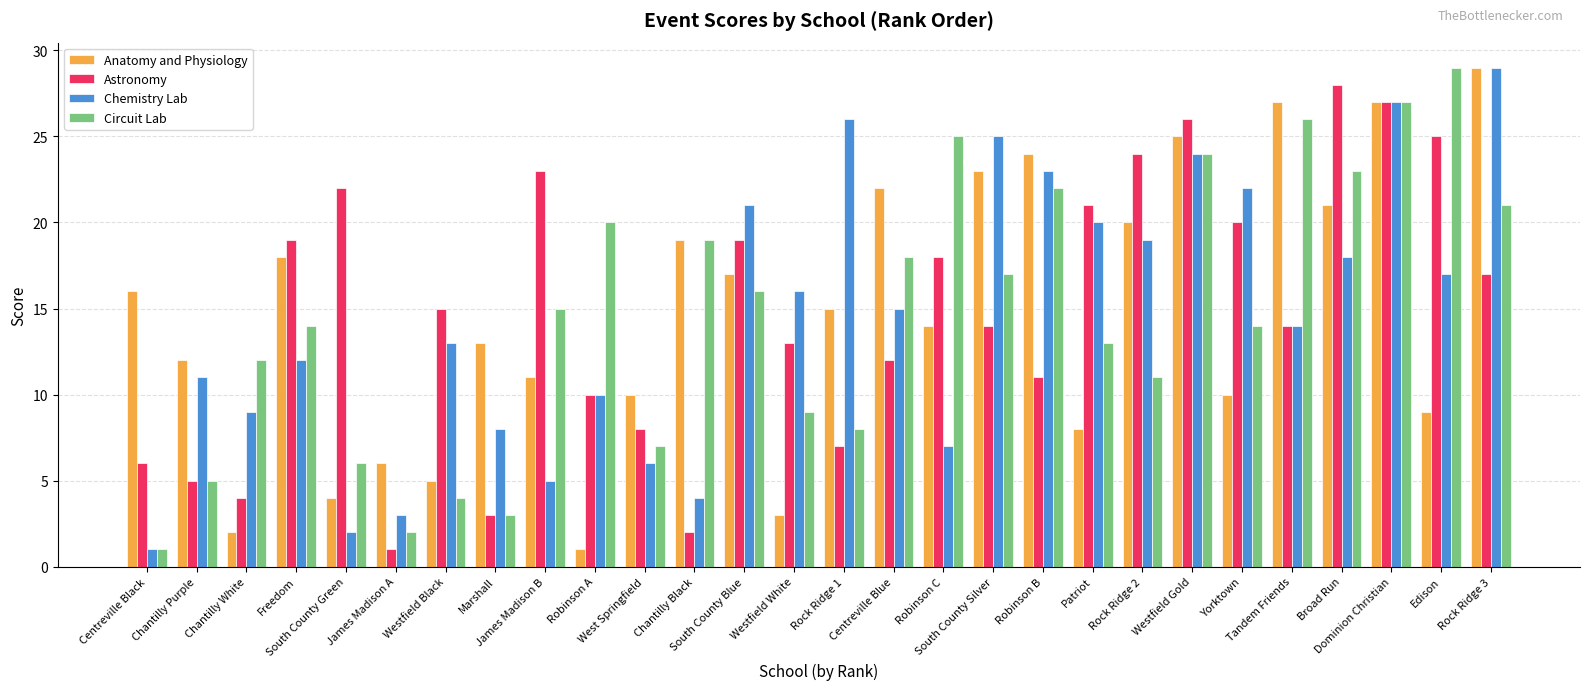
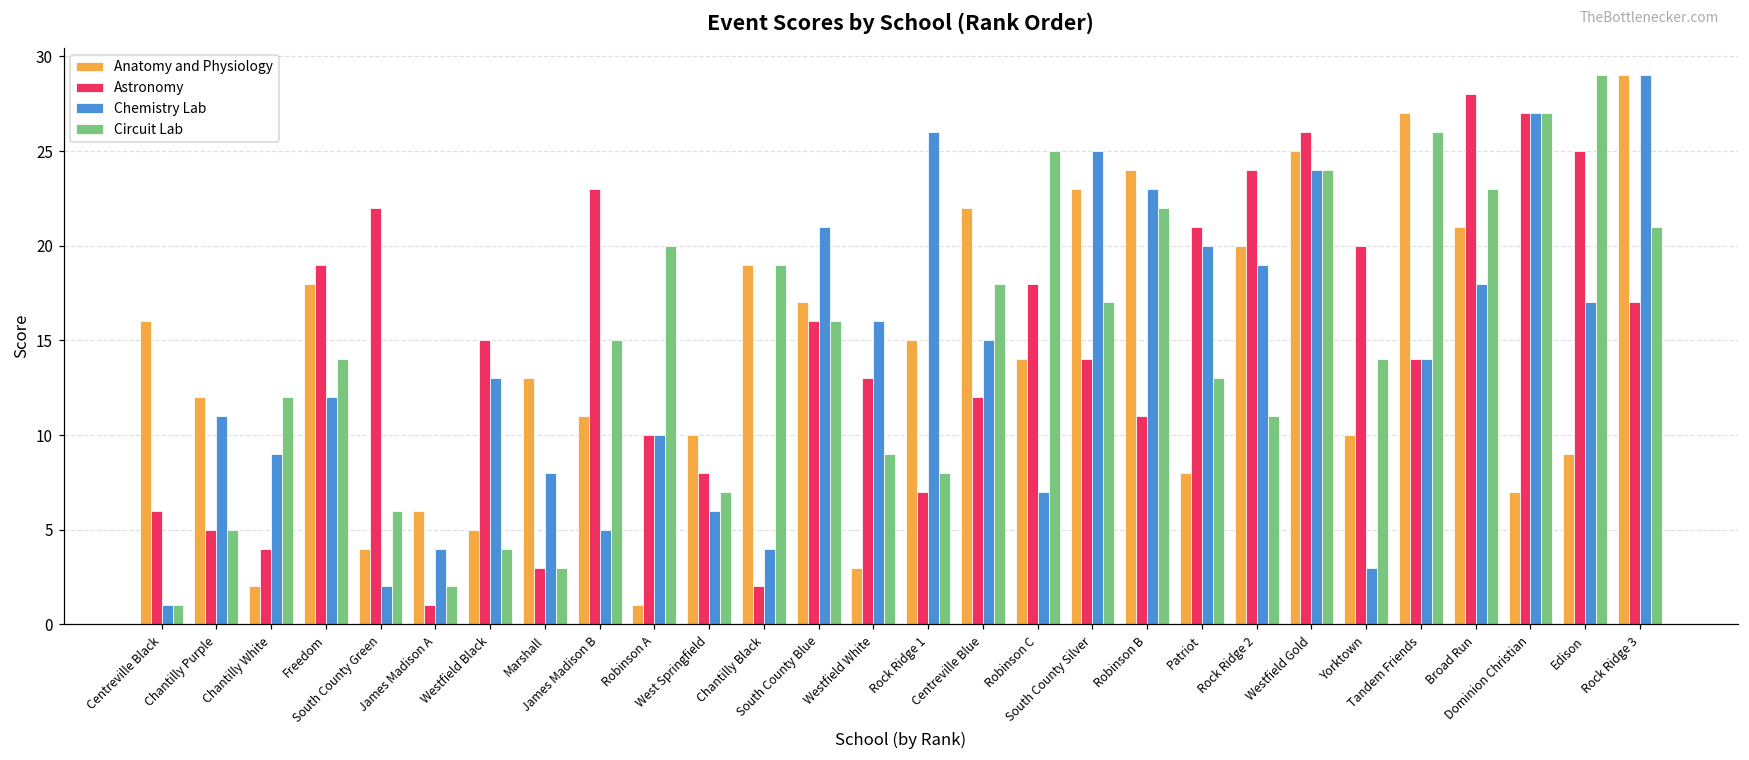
Chemistry Lab, James Madison A: 3 -> 4
Astronomy, South County Blue: 19 -> 16
Chemistry Lab, Yorktown: 22 -> 3
Anatomy and Physiology, Dominion Christian: 27 -> 7
